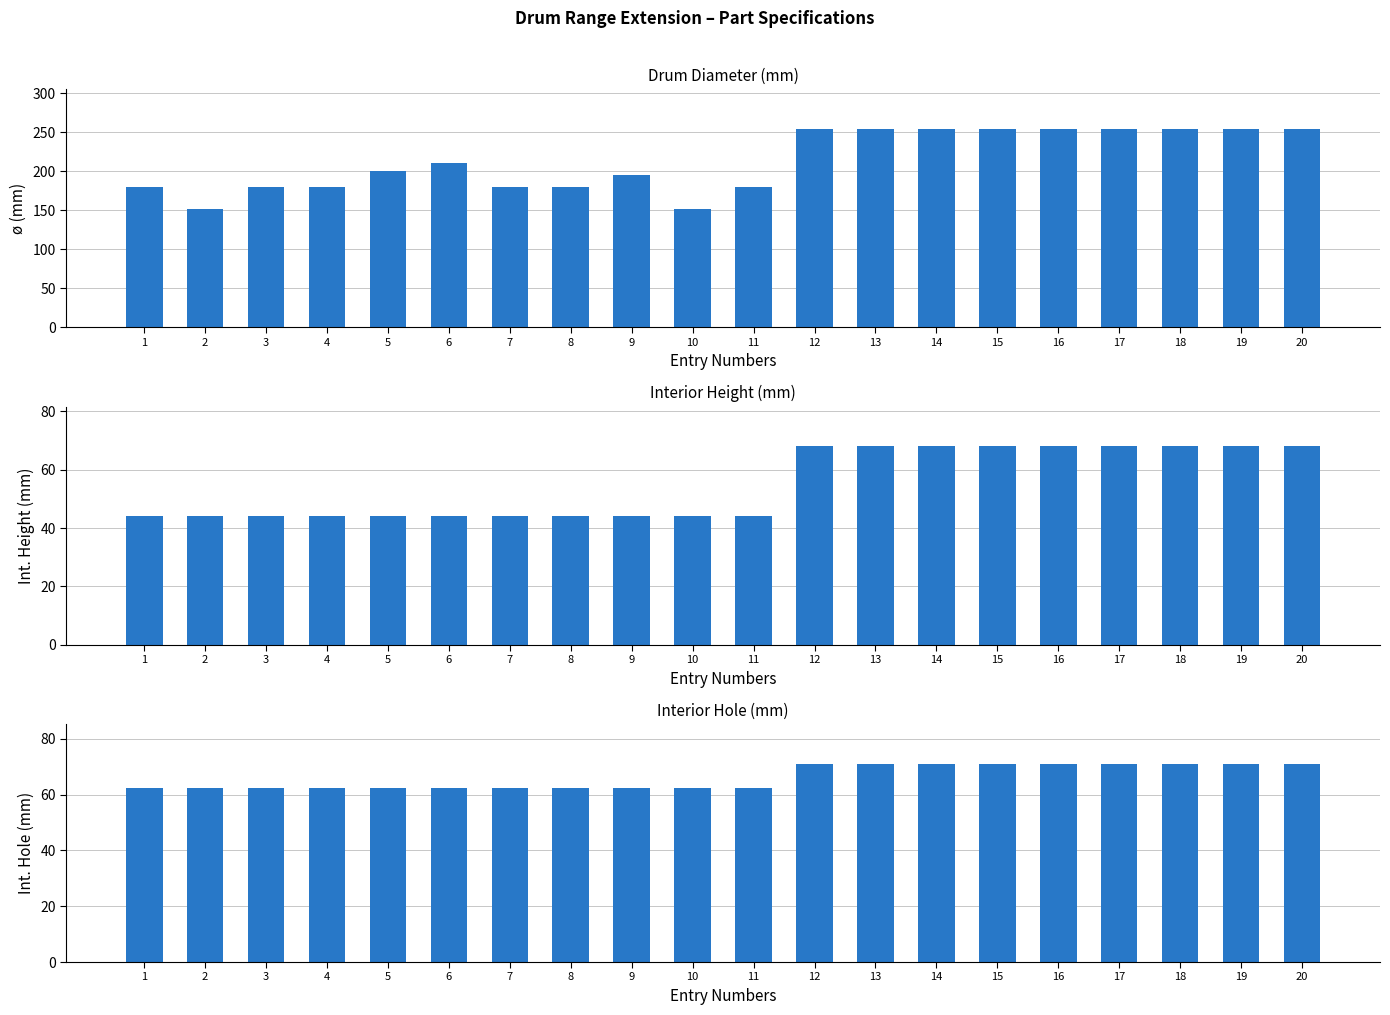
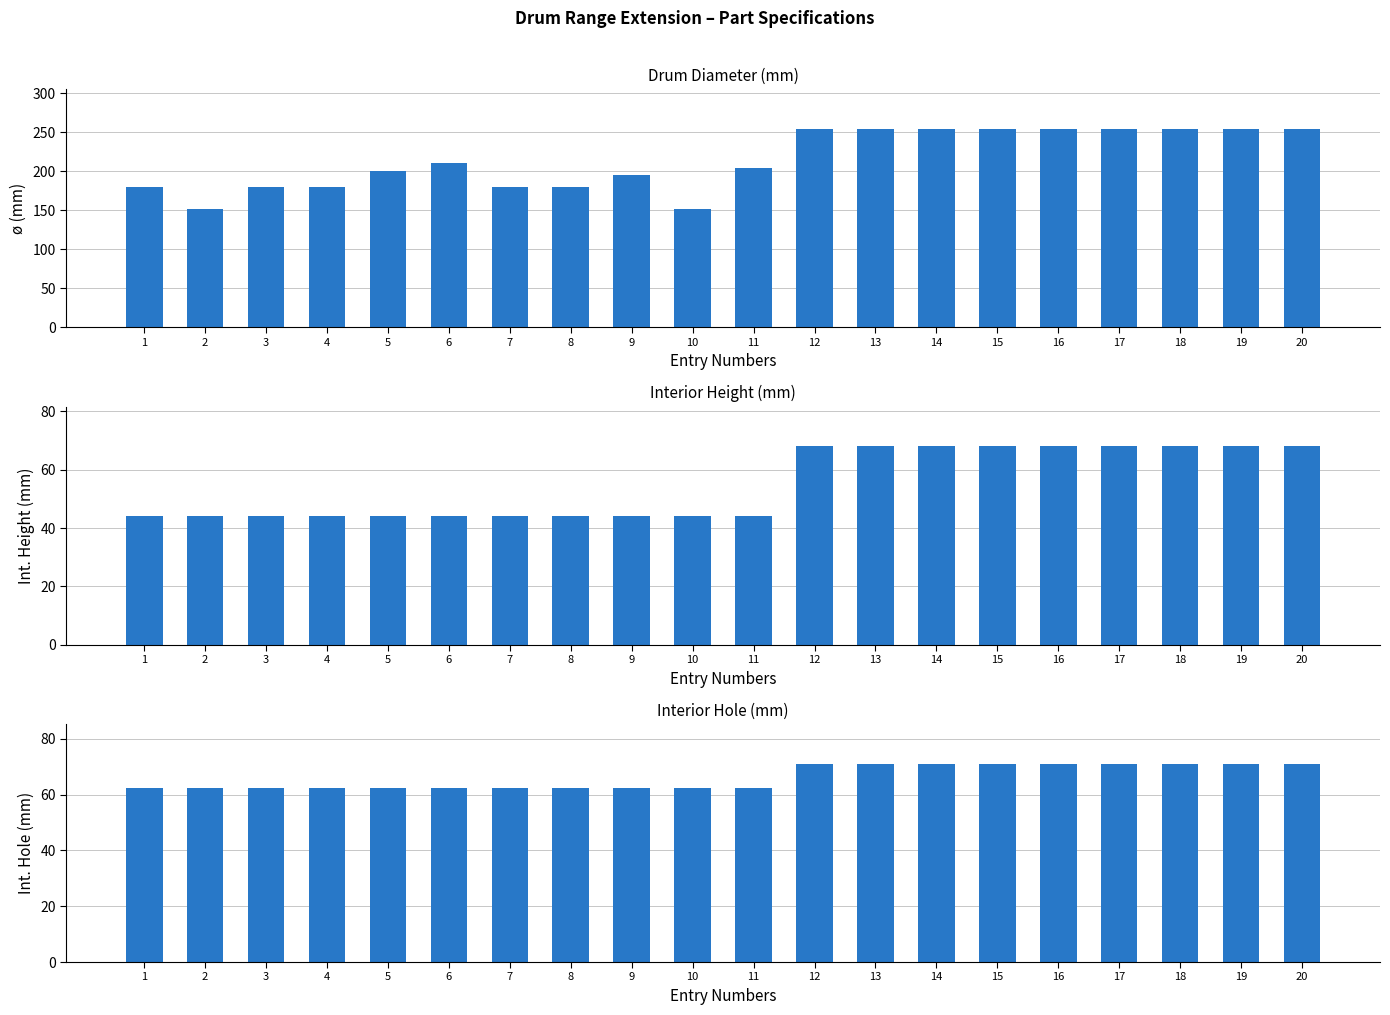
Drum Diameter (mm), 11: 180 -> 200
